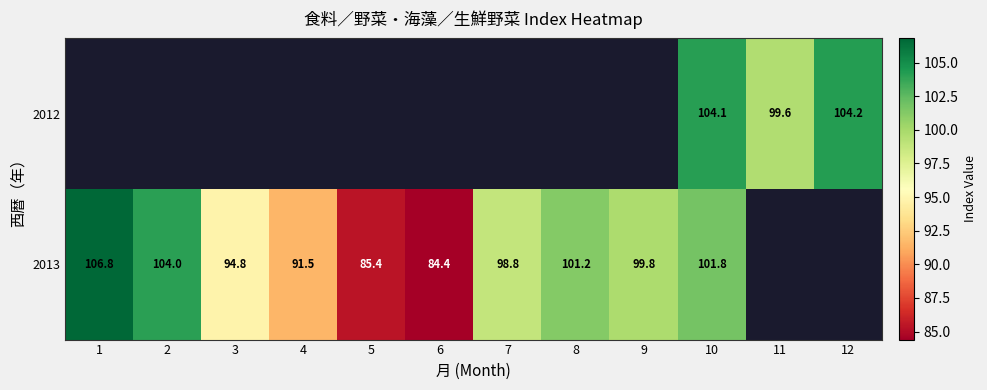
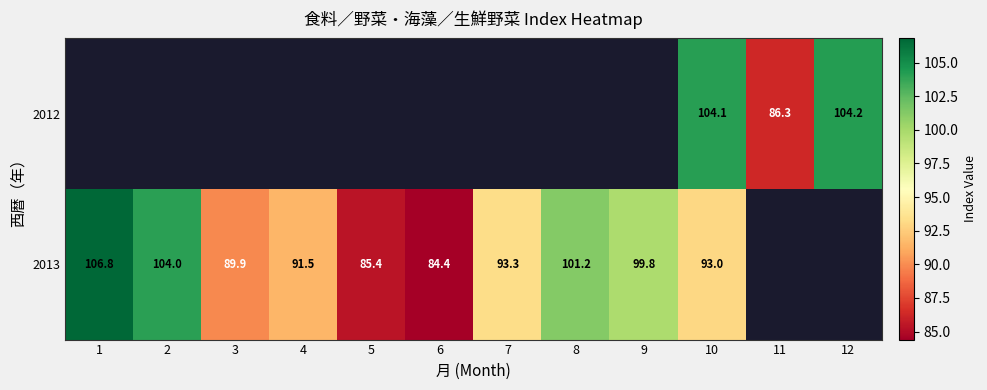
2012, 11: 99.6 -> 86.3
2013, 3: 94.8 -> 89.9
2013, 7: 98.8 -> 93.3
2013, 10: 101.8 -> 93.0
